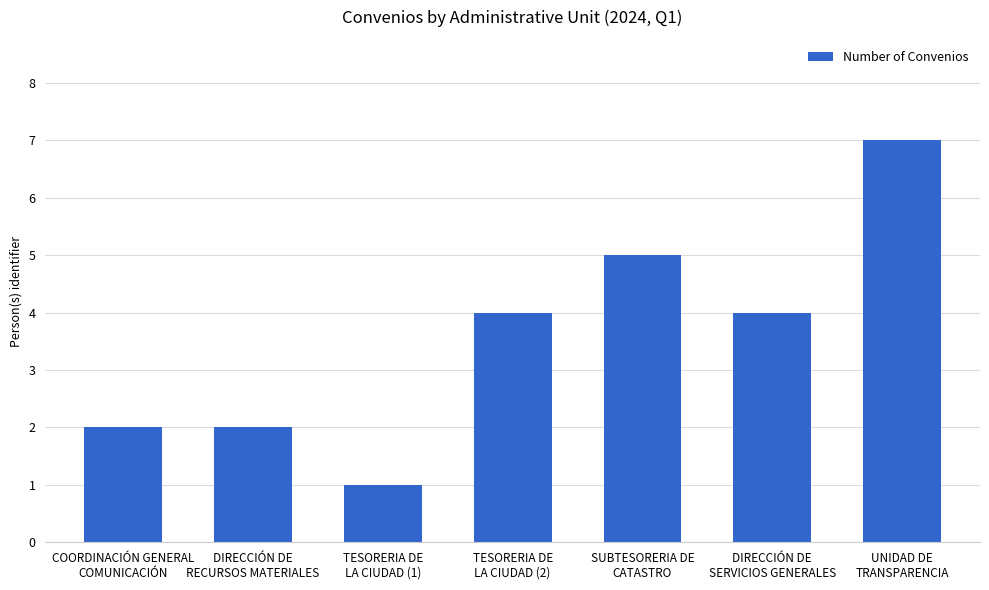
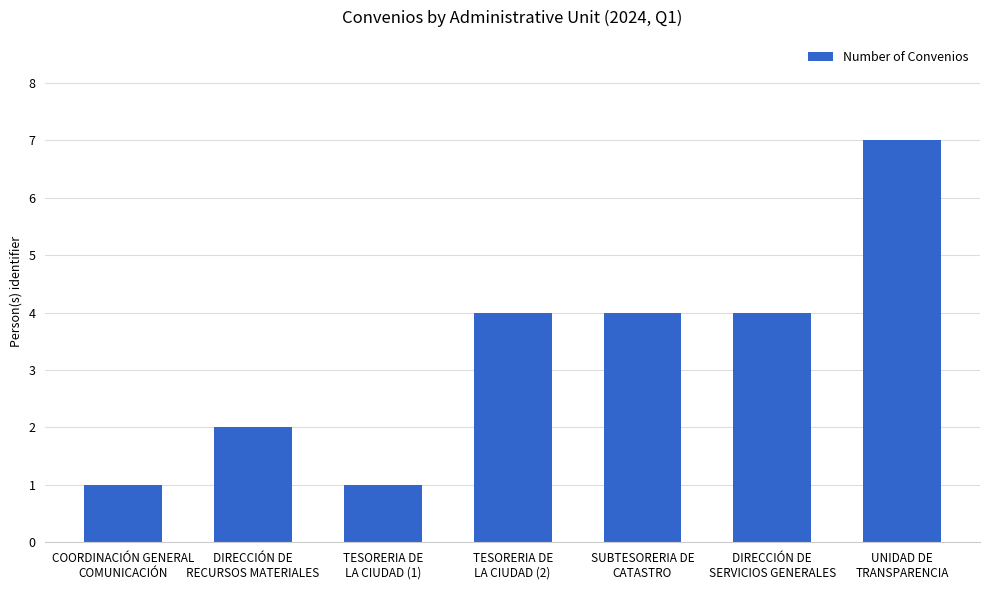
COORDINACIÓN GENERAL COMUNICACIÓN: 2 -> 1
SUBTESORERIA DE CATASTRO: 5 -> 4
